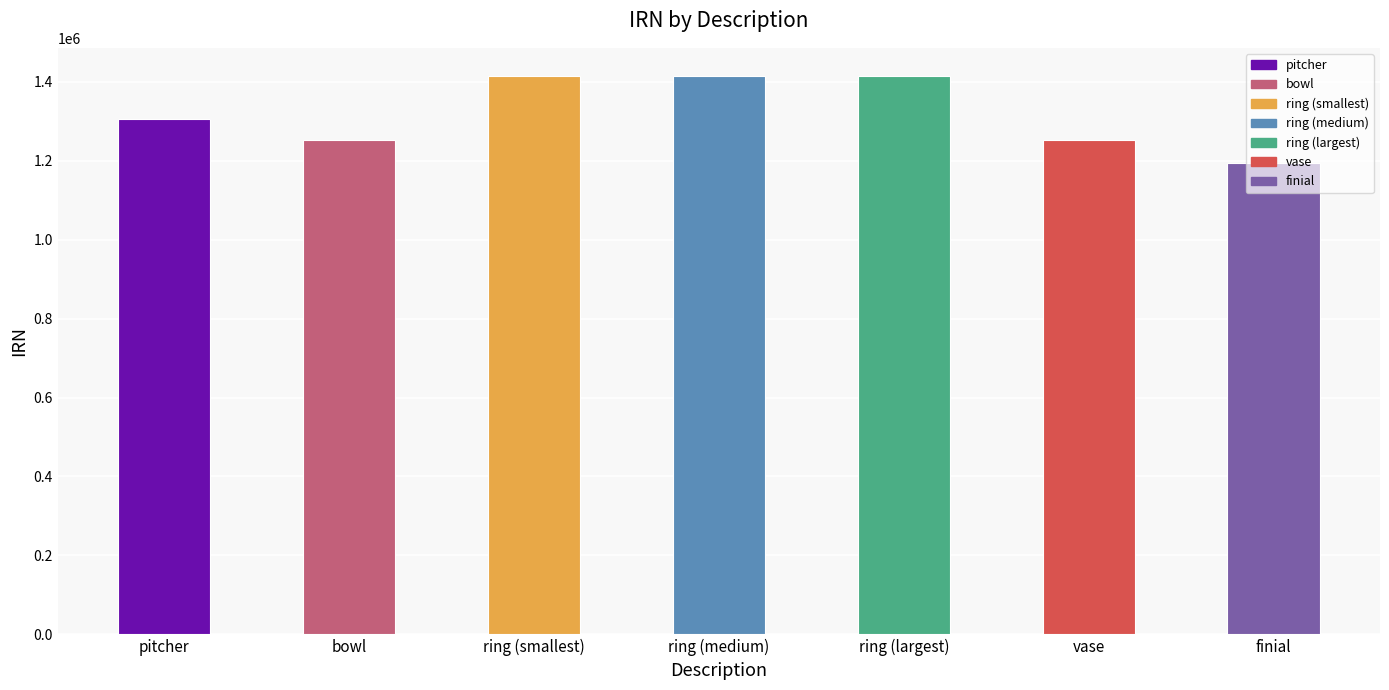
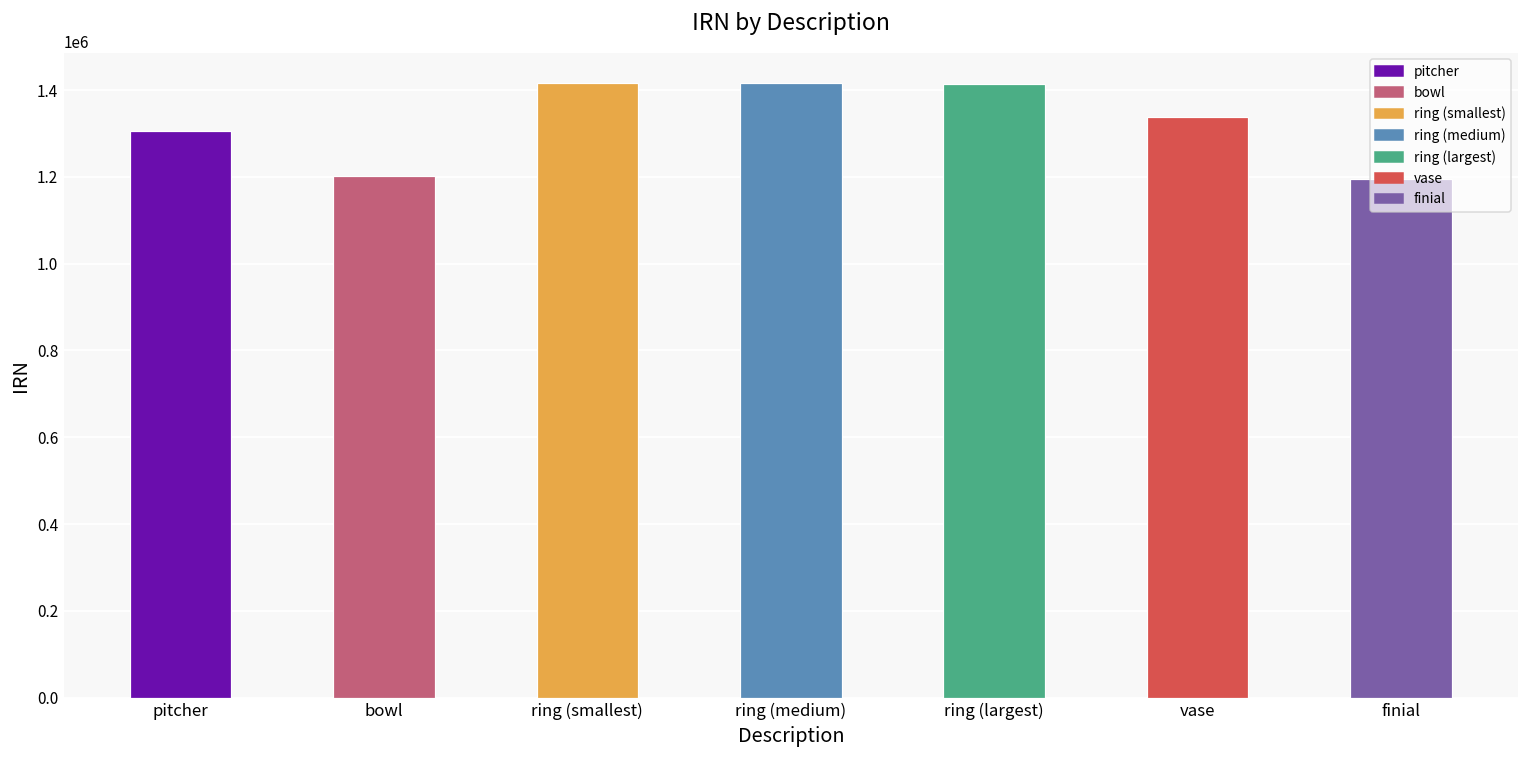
bowl: 1250000 -> 1200000
vase: 1250000 -> 1340000
